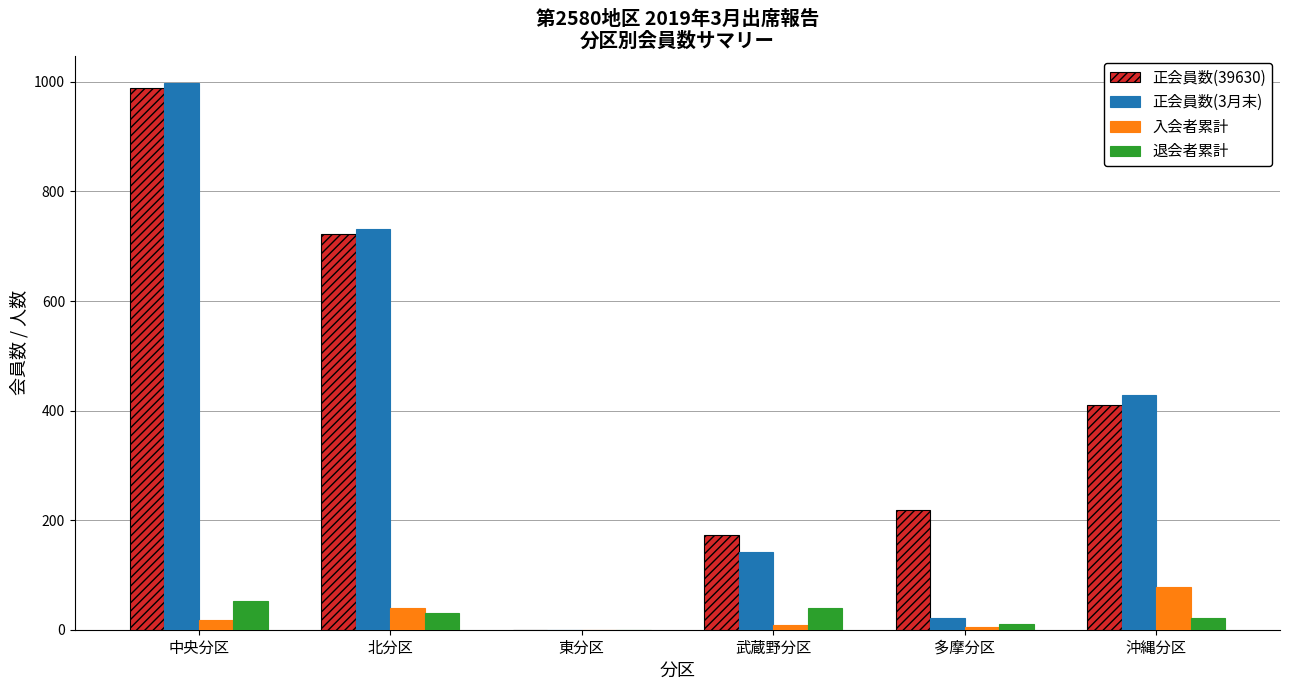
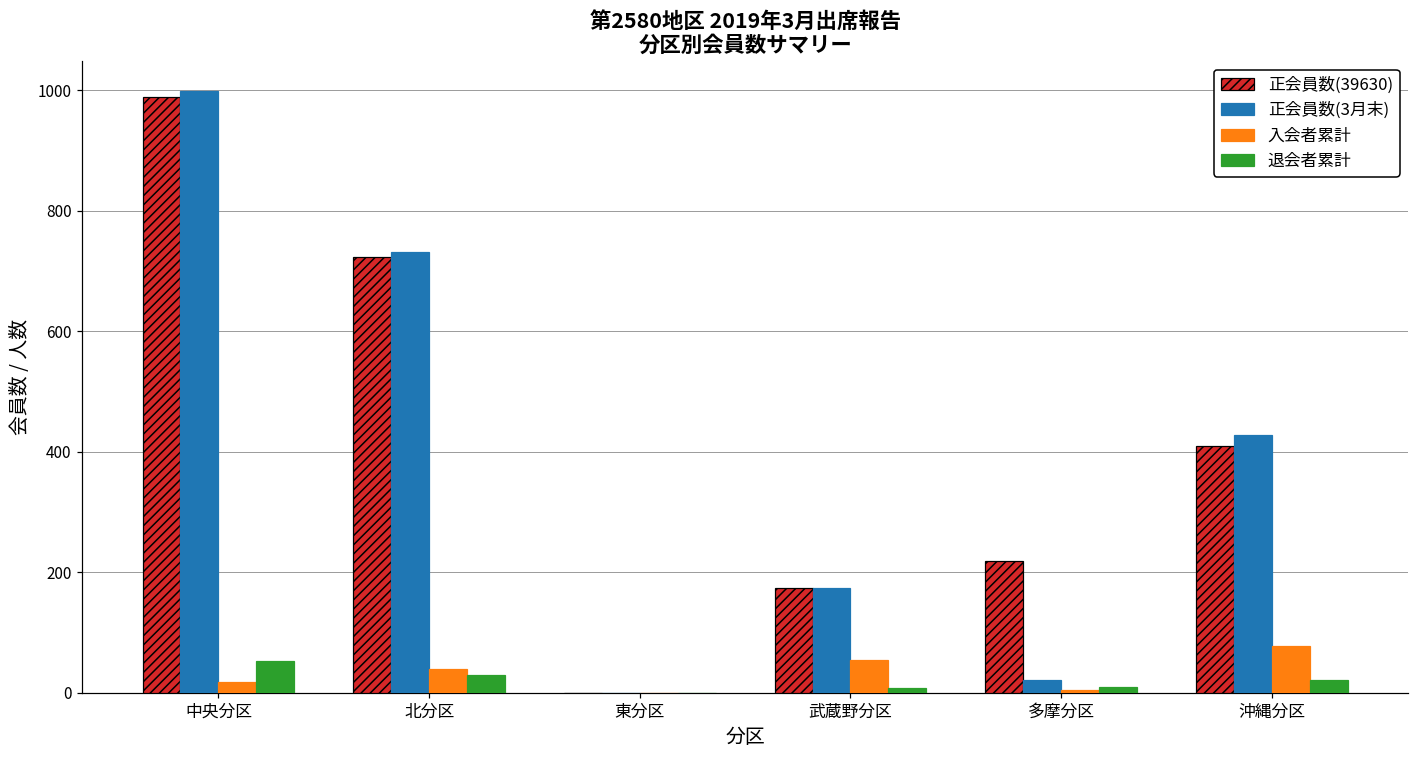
正会員数(3月末), 武蔵野分区: 140 -> 170
入会者累計, 武蔵野分区: 10 -> 50
退会者累計, 武蔵野分区: 40 -> 10
